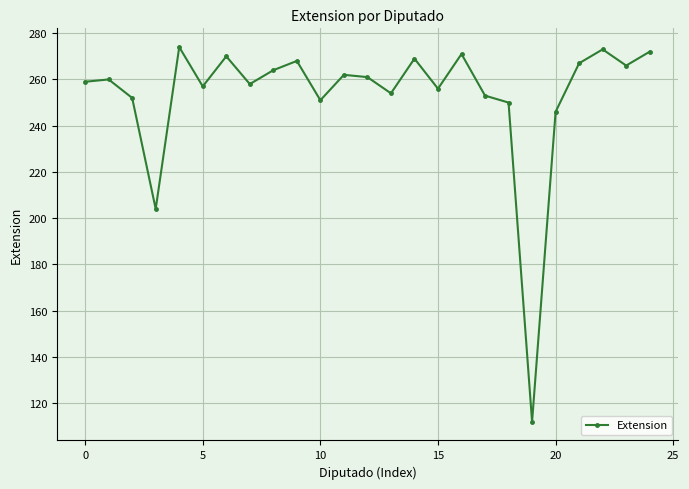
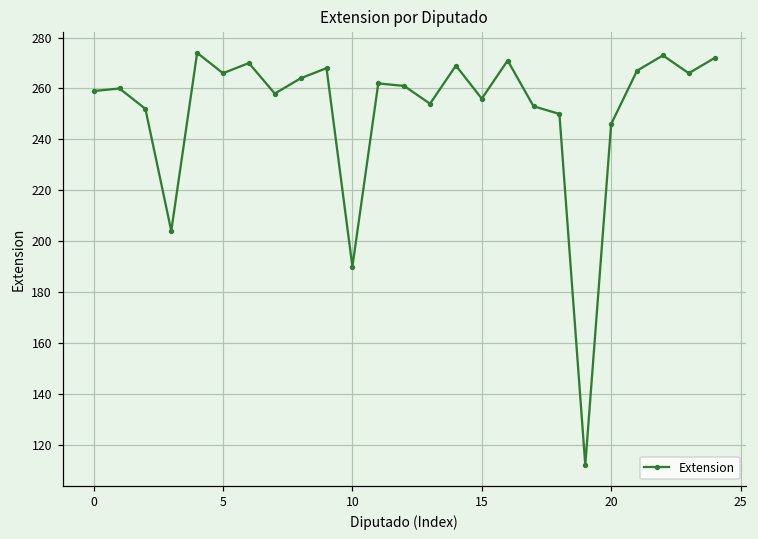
5: 257 -> 266
10: 251 -> 190
